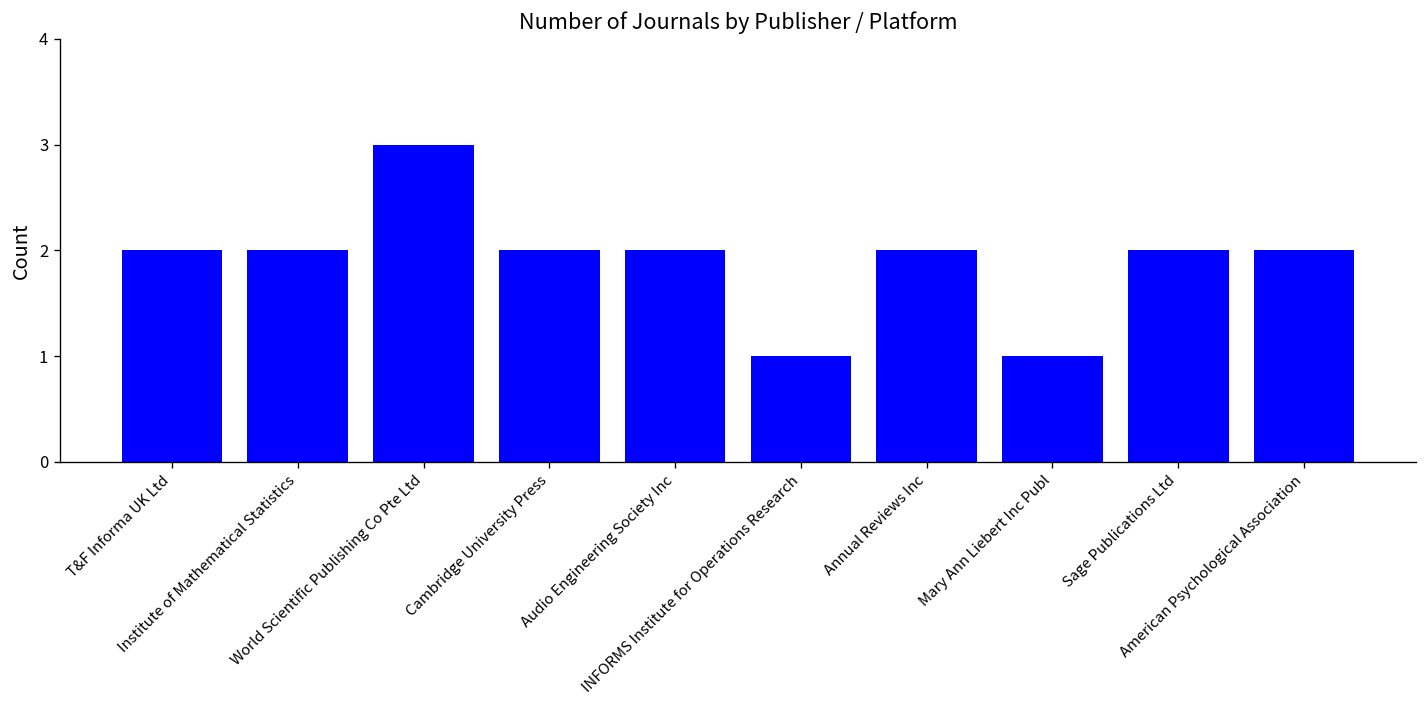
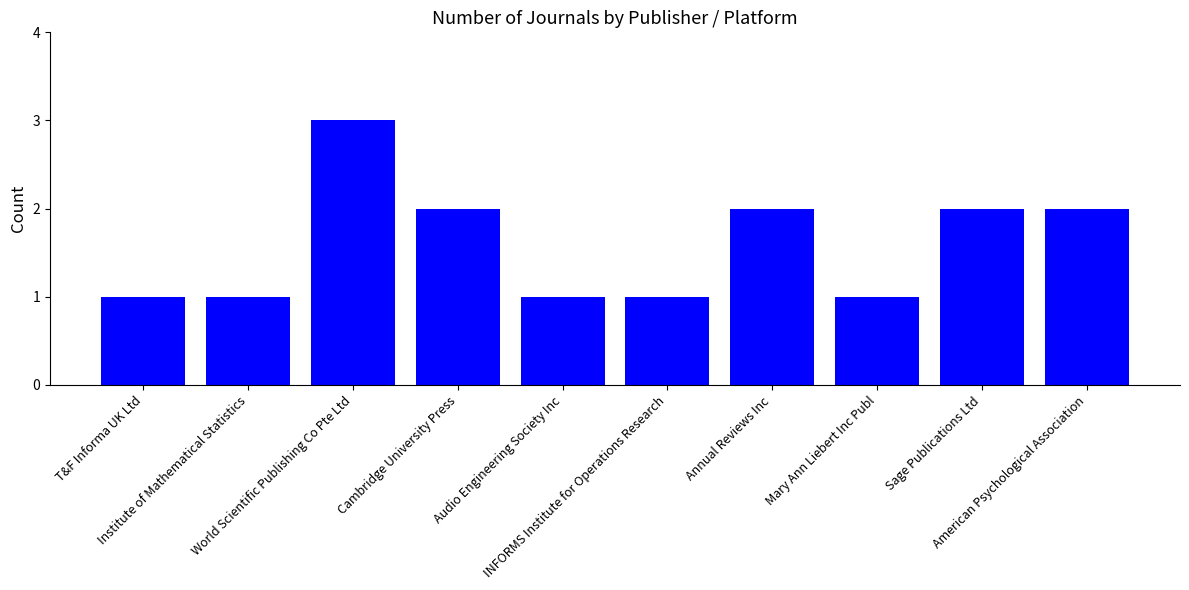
T&F Informa UK Ltd: 2 -> 1
Institute of Mathematical Statistics: 2 -> 1
Audio Engineering Society Inc: 2 -> 1
